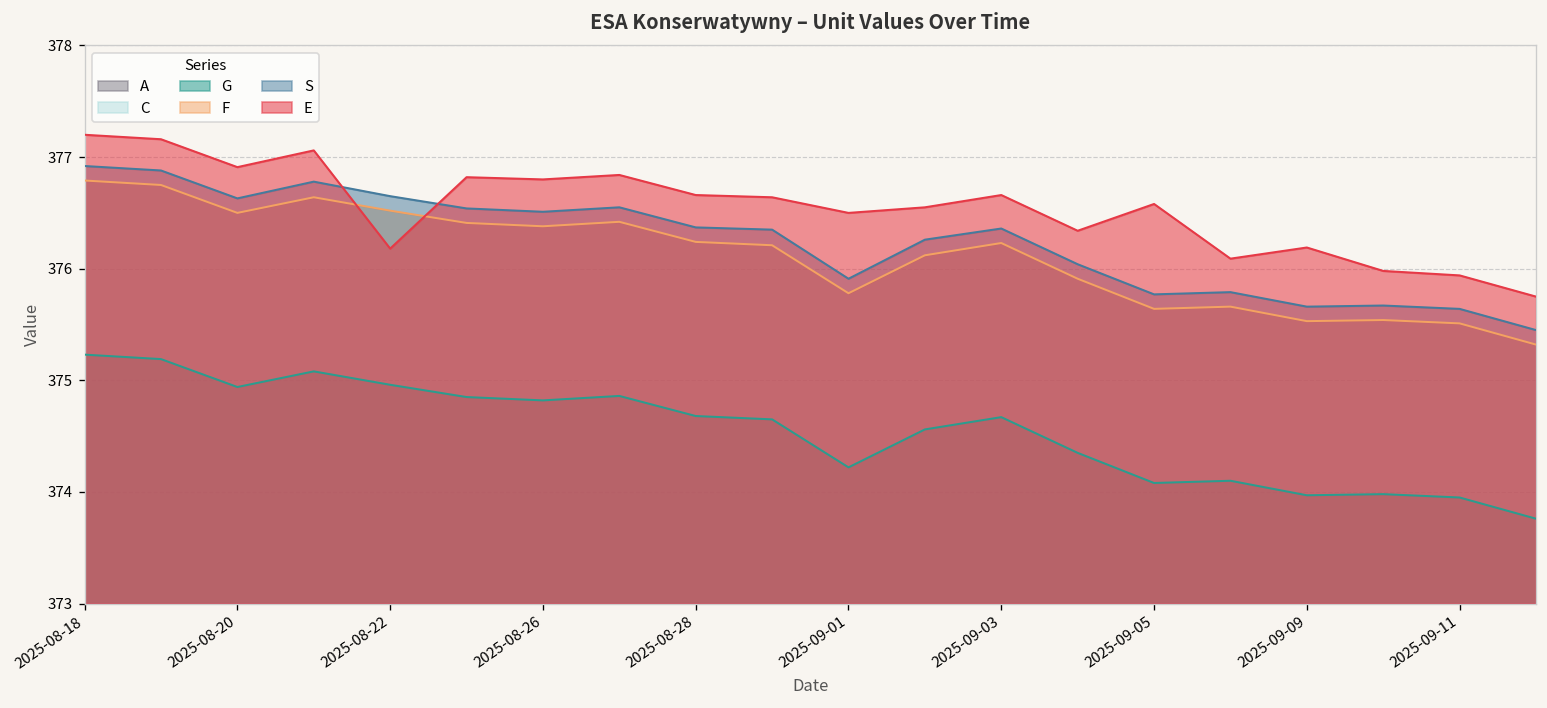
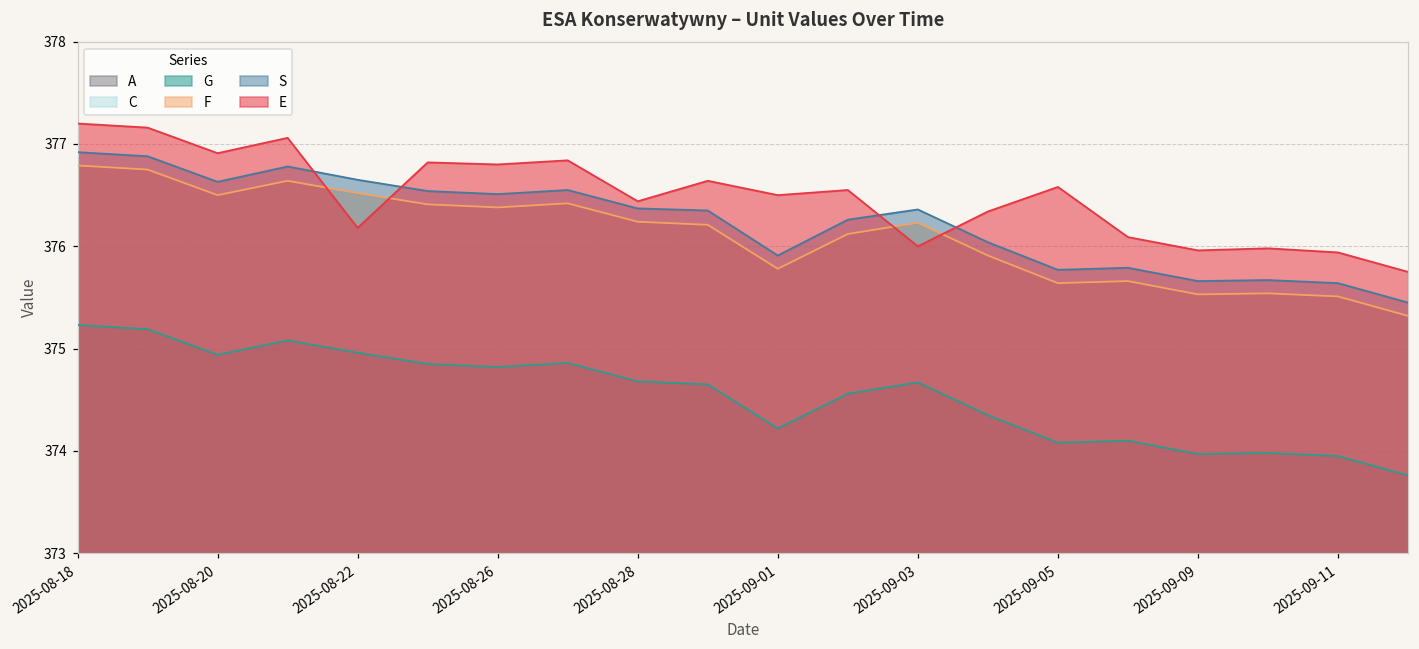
E, 2025-08-28: 376.7 -> 376.4
E, 2025-09-03: 376.7 -> 376.0
E, 2025-09-09: 376.2 -> 376.0
